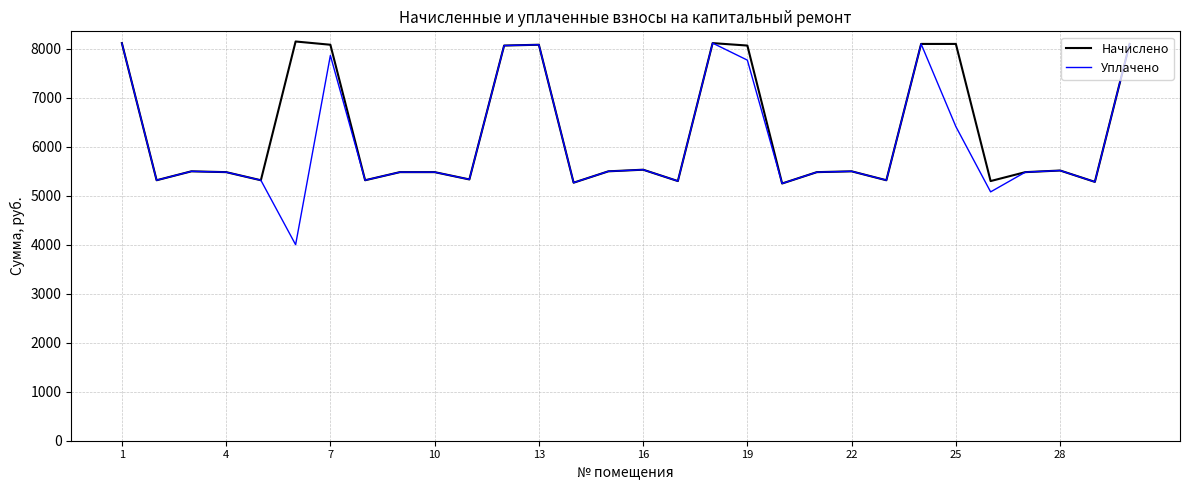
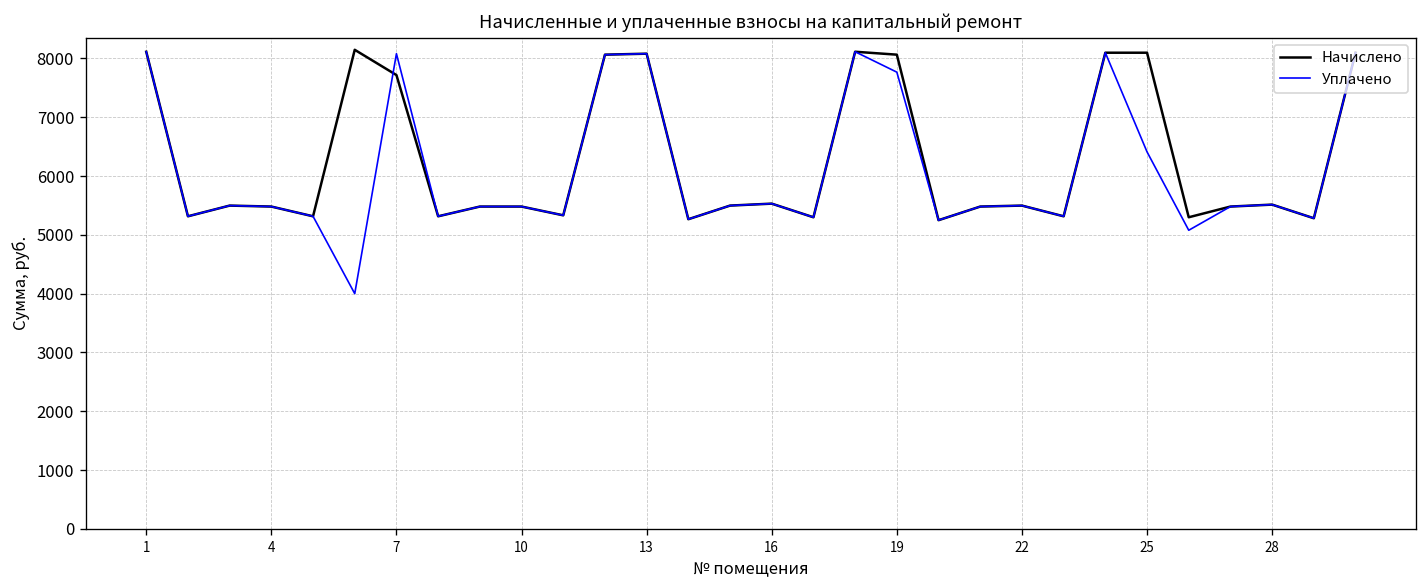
Начислено, 7: 8100 -> 7700
Уплачено, 7: 7900 -> 8100
